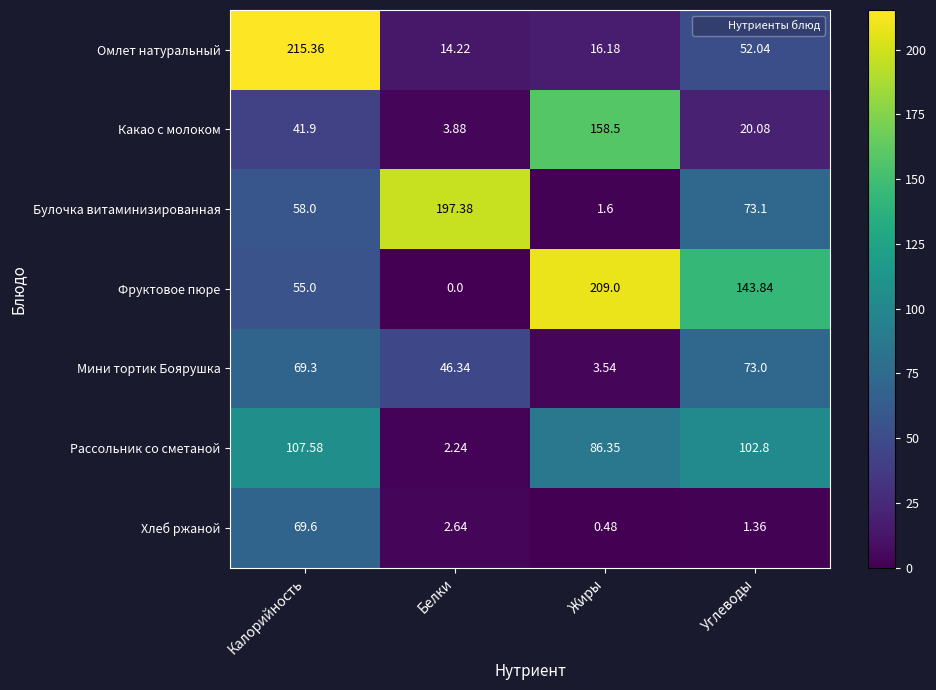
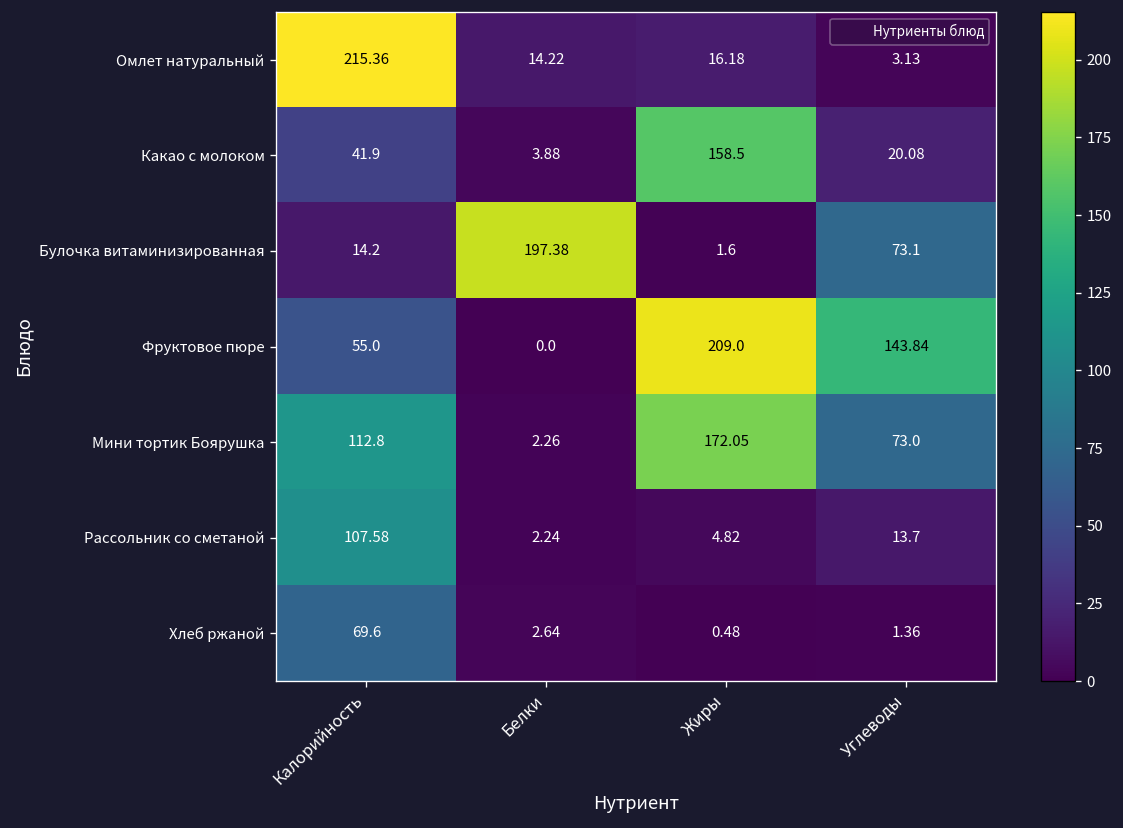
Омлет натуральный, Углеводы: 52.04 -> 3.13
Булочка витаминизированная, Калорийность: 58.0 -> 14.2
Мини тортик Боярушка, Калорийность: 69.3 -> 112.8
Мини тортик Боярушка, Белки: 46.34 -> 2.26
Мини тортик Боярушка, Жиры: 3.54 -> 172.05
Рассольник со сметаной, Жиры: 86.35 -> 4.82
Рассольник со сметаной, Углеводы: 102.8 -> 13.7
